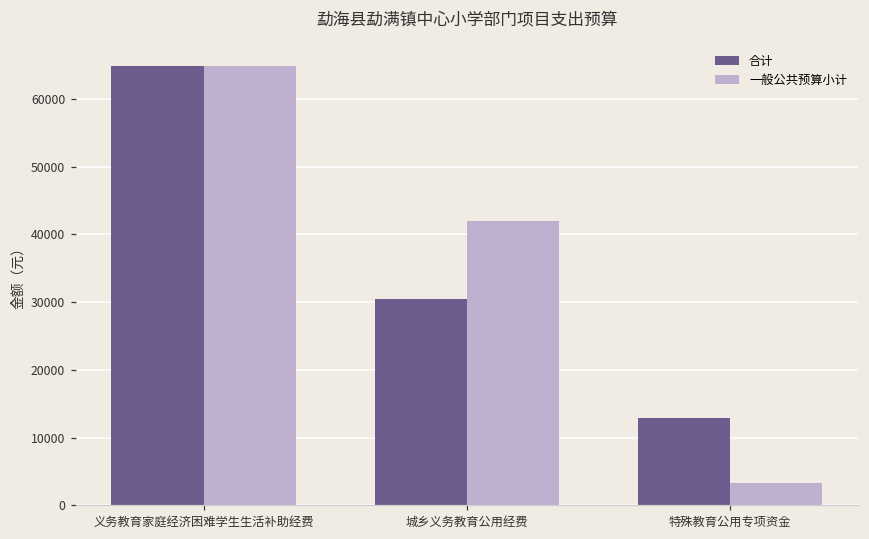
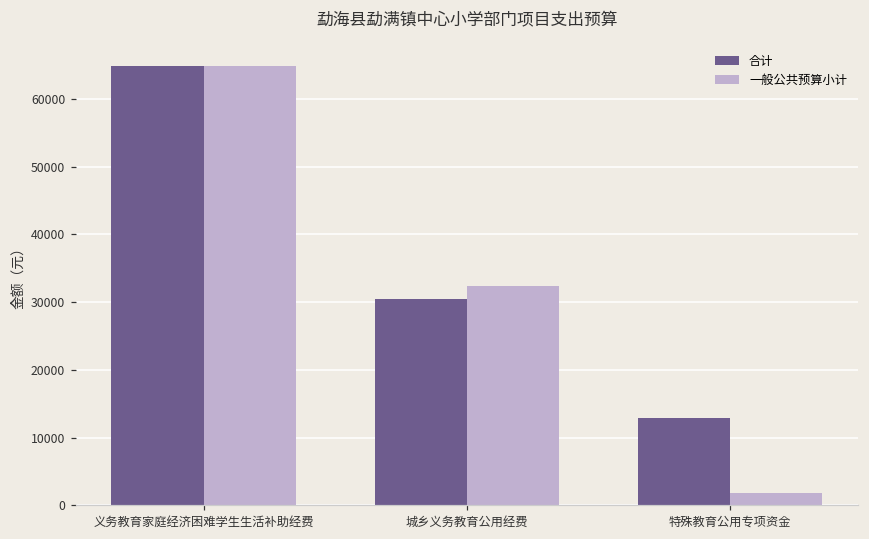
一般公共预算小计, 城乡义务教育公用经费: 42000 -> 32000
一般公共预算小计, 特殊教育公用专项资金: 3000 -> 2000
